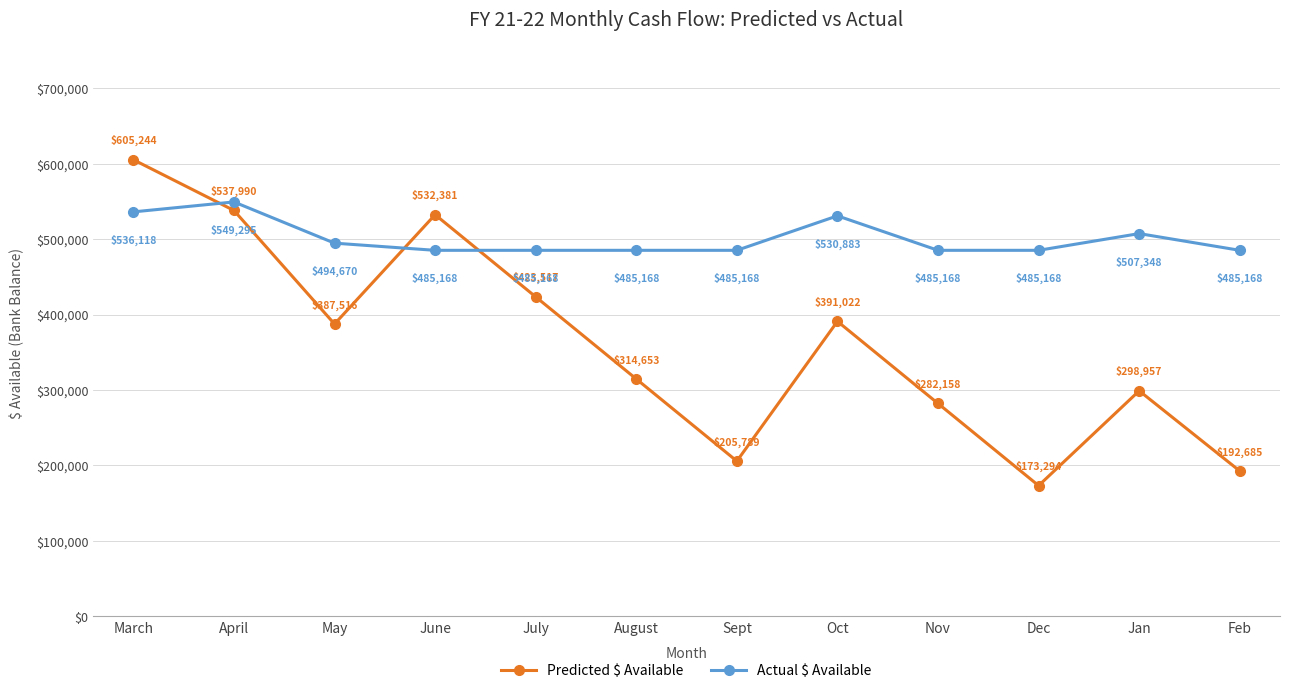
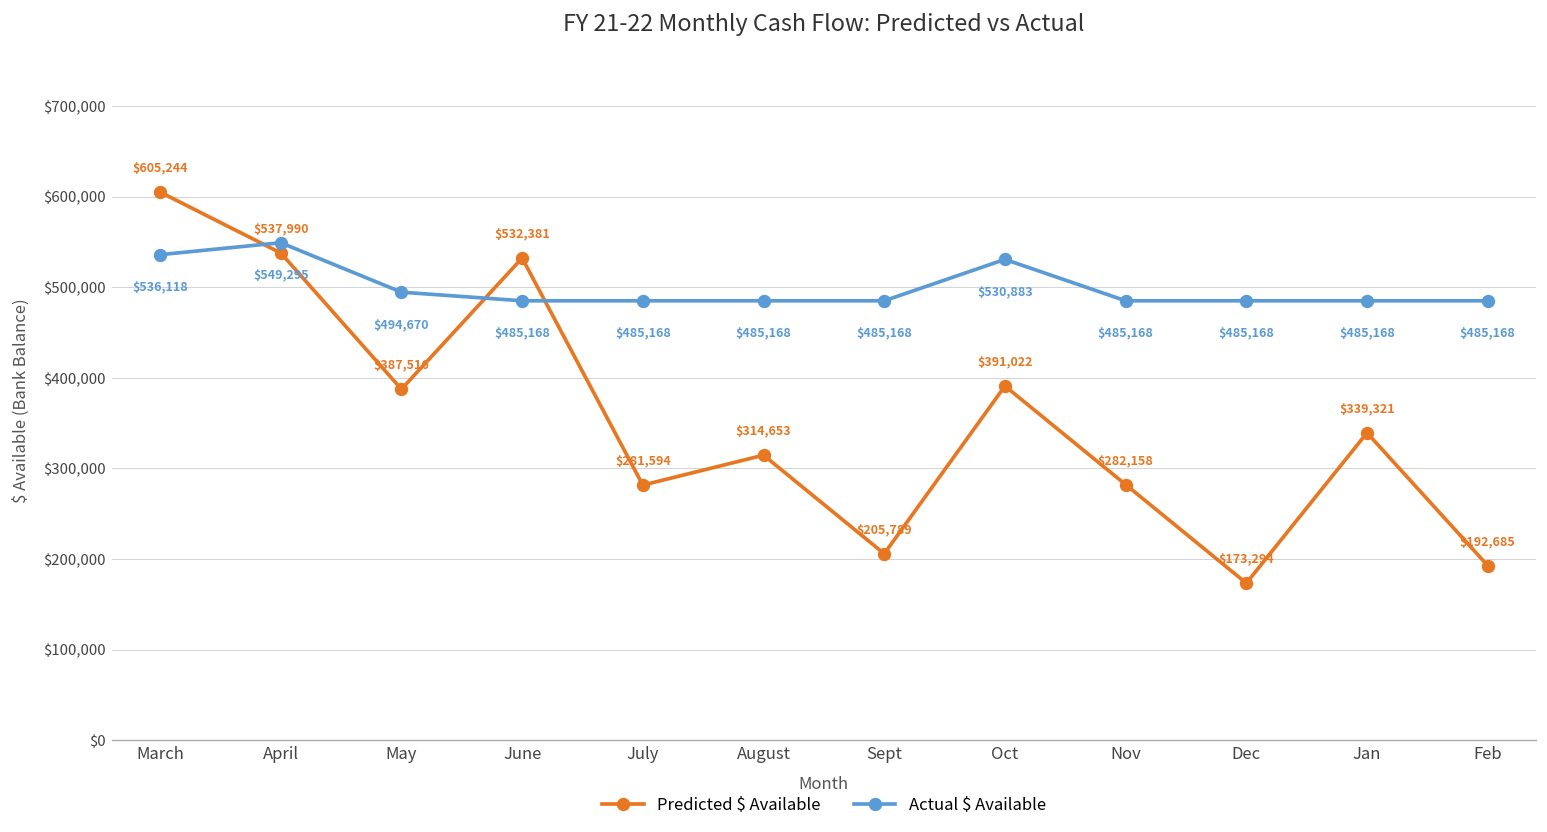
Predicted $ Available, July: $423,517 -> $281,594
Predicted $ Available, Jan: $298,957 -> $339,321
Actual $ Available, Jan: $507,348 -> $485,168
